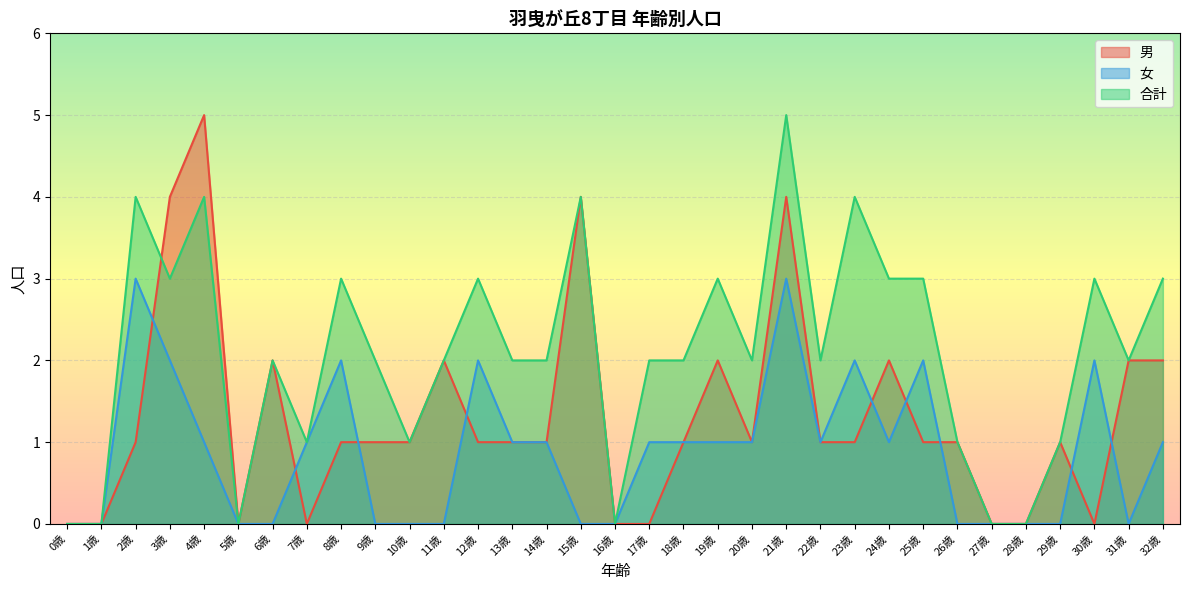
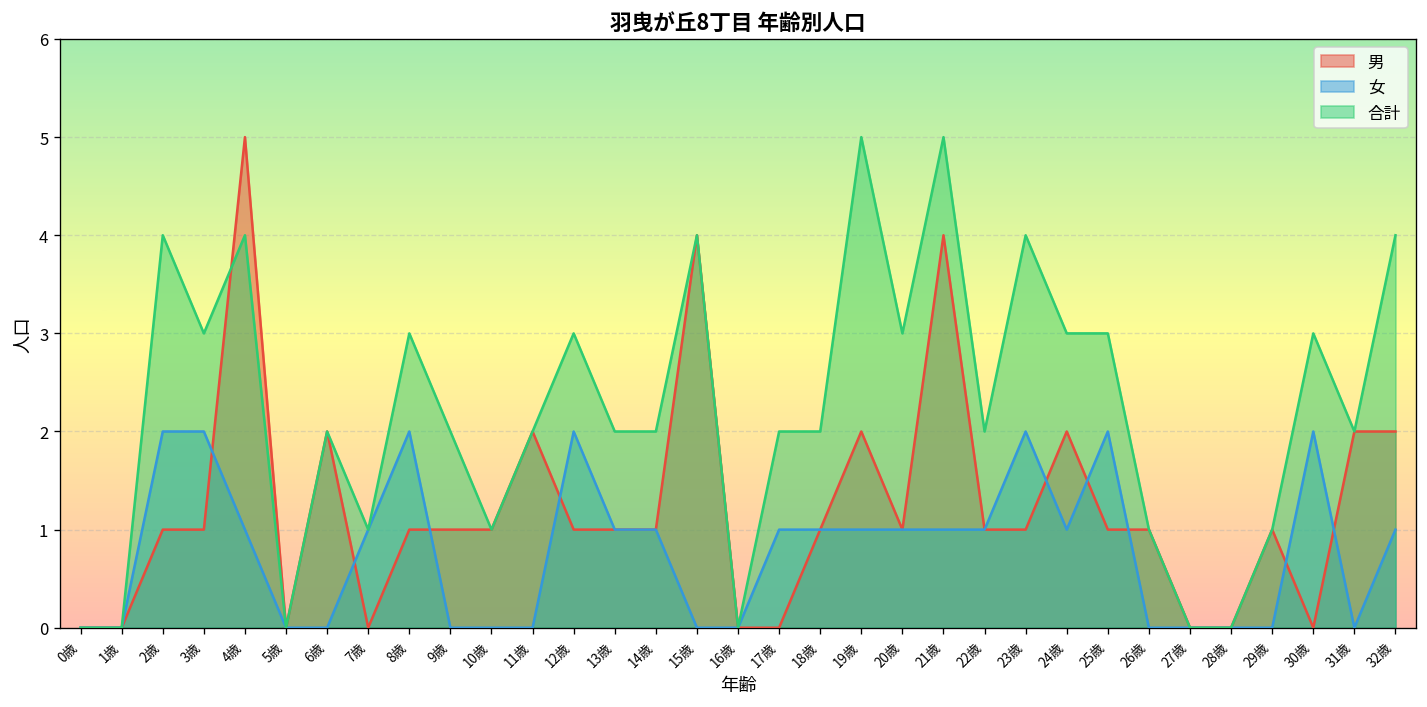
女, 2歳: 3 -> 2
男, 3歳: 4 -> 1
合計, 19歳: 3 -> 5
合計, 20歳: 2 -> 3
女, 21歳: 3 -> 1
合計, 32歳: 3 -> 4
